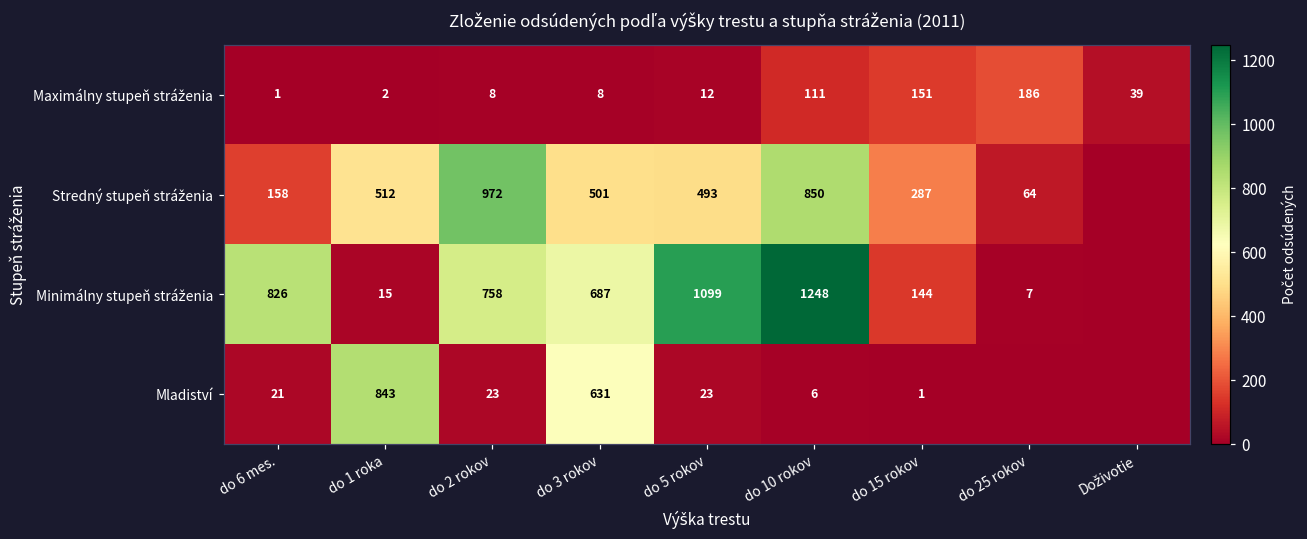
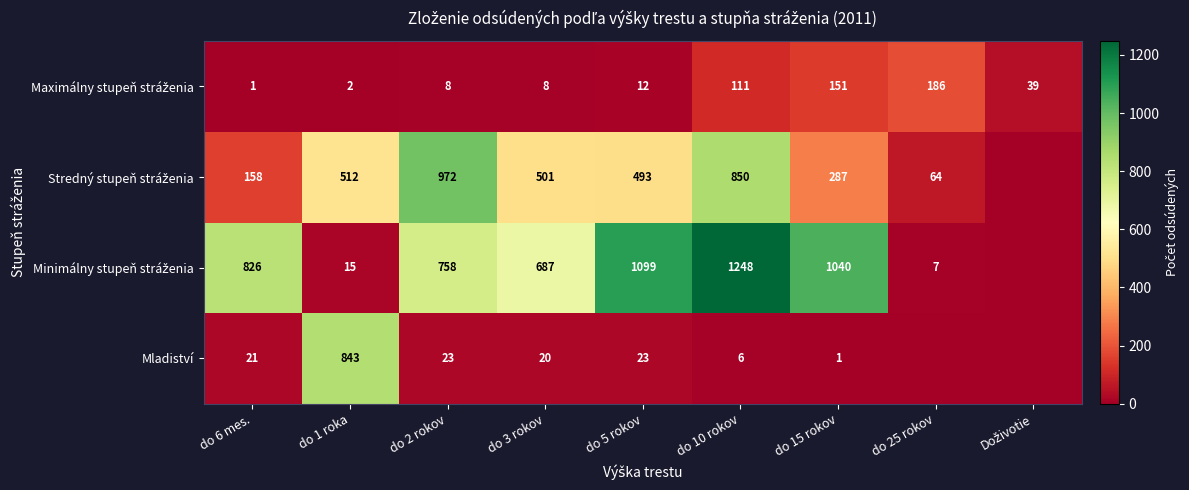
Minimálny stupeň stráženia, do 15 rokov: 144 -> 1040
Mladiství, do 3 rokov: 631 -> 20
